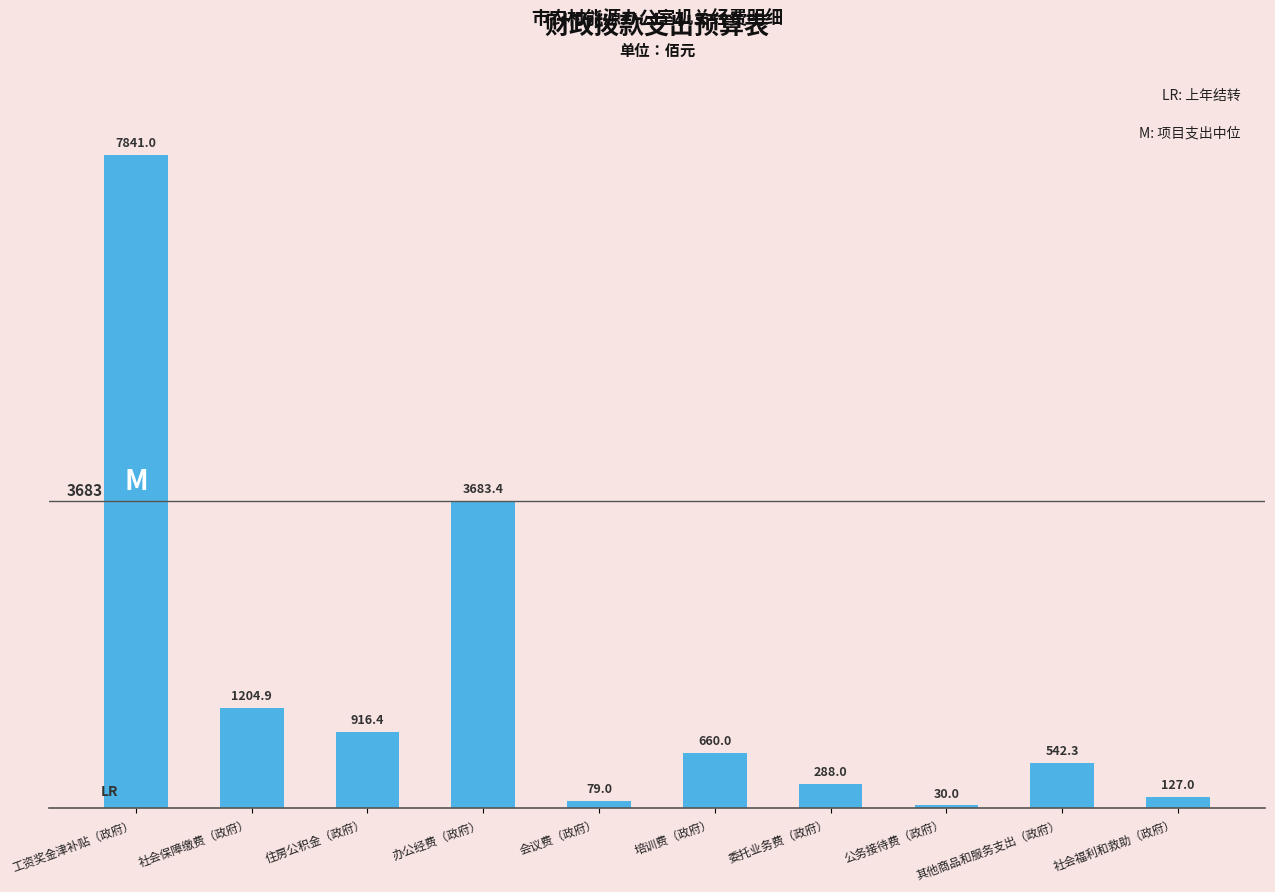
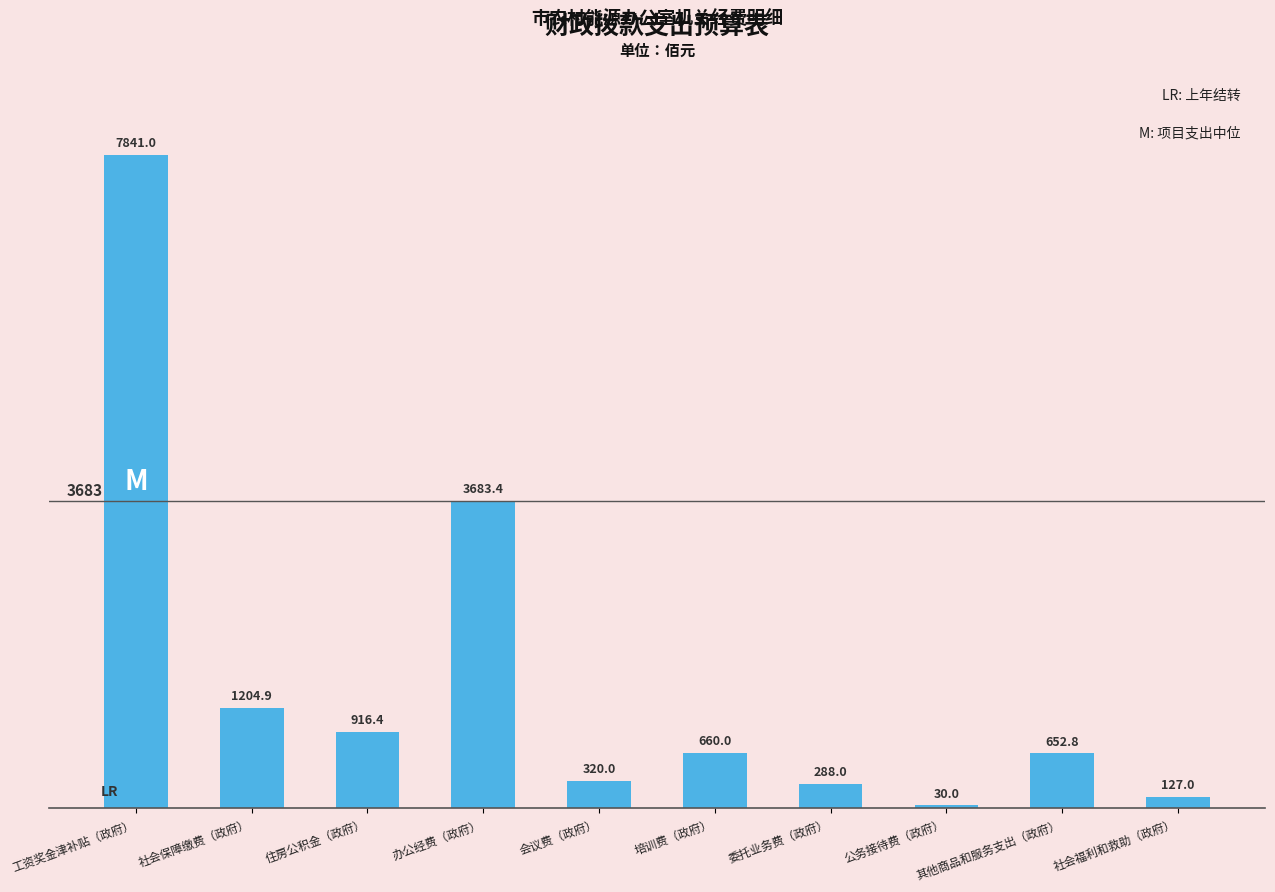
会议费（政府）: 79.0 -> 320.0
其他商品和服务支出（政府）: 542.3 -> 652.8
